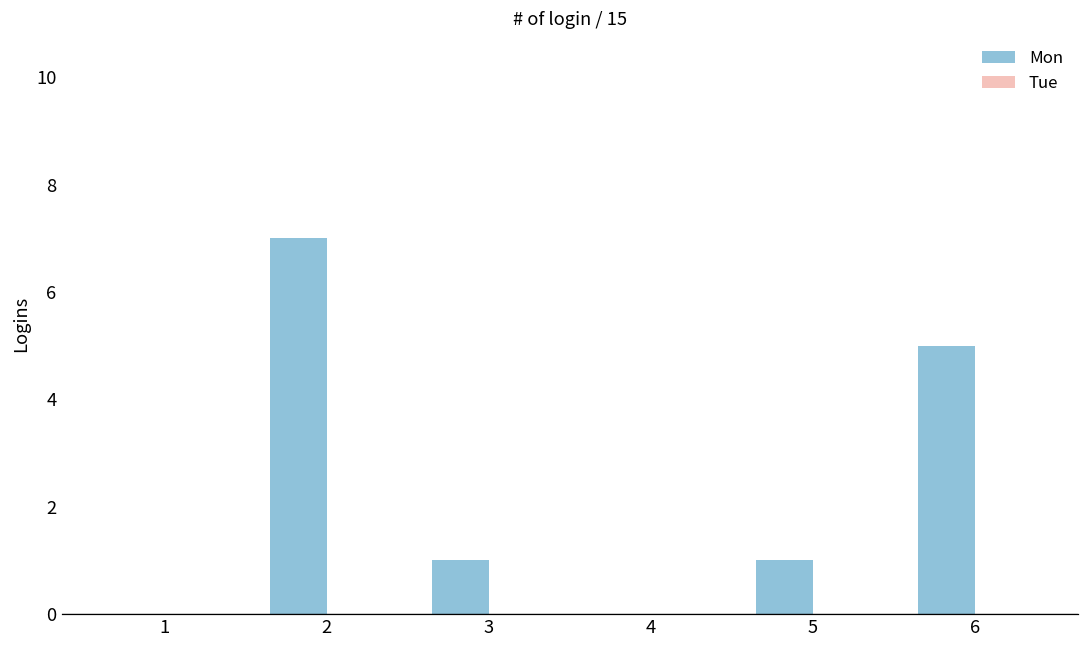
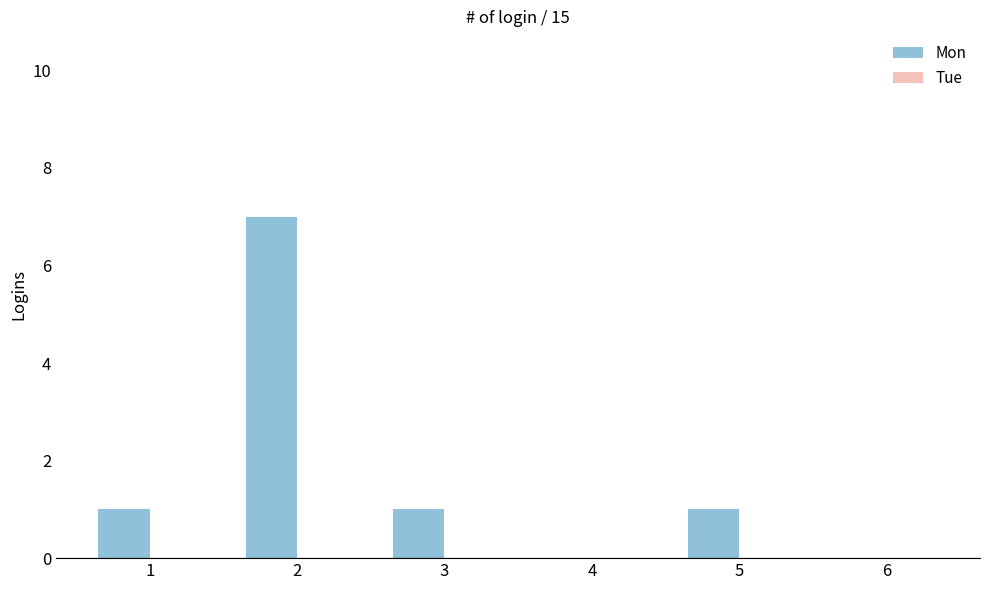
Mon, 1: 0 -> 1
Mon, 6: 5 -> 0
